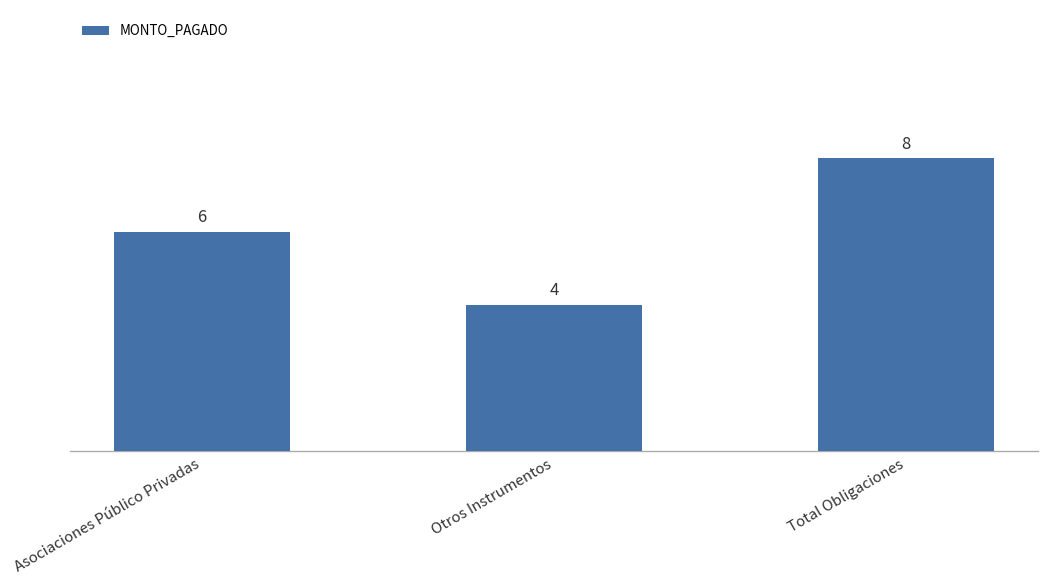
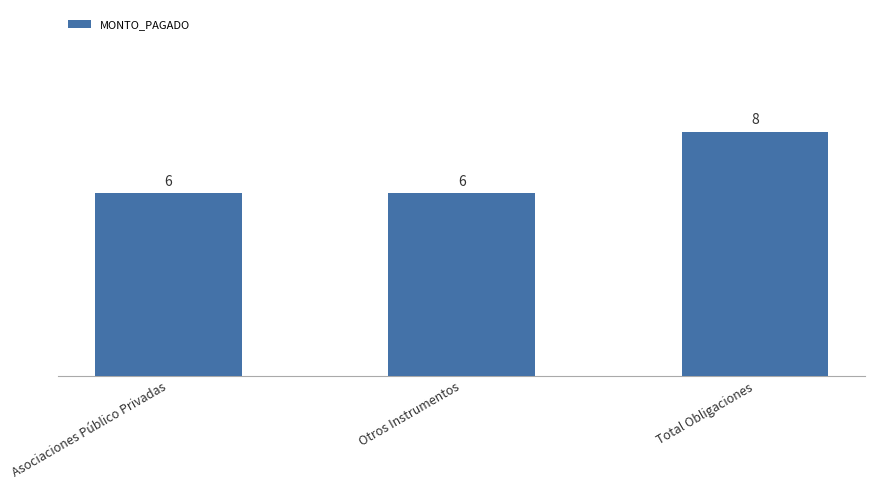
Otros Instrumentos: 4 -> 6
